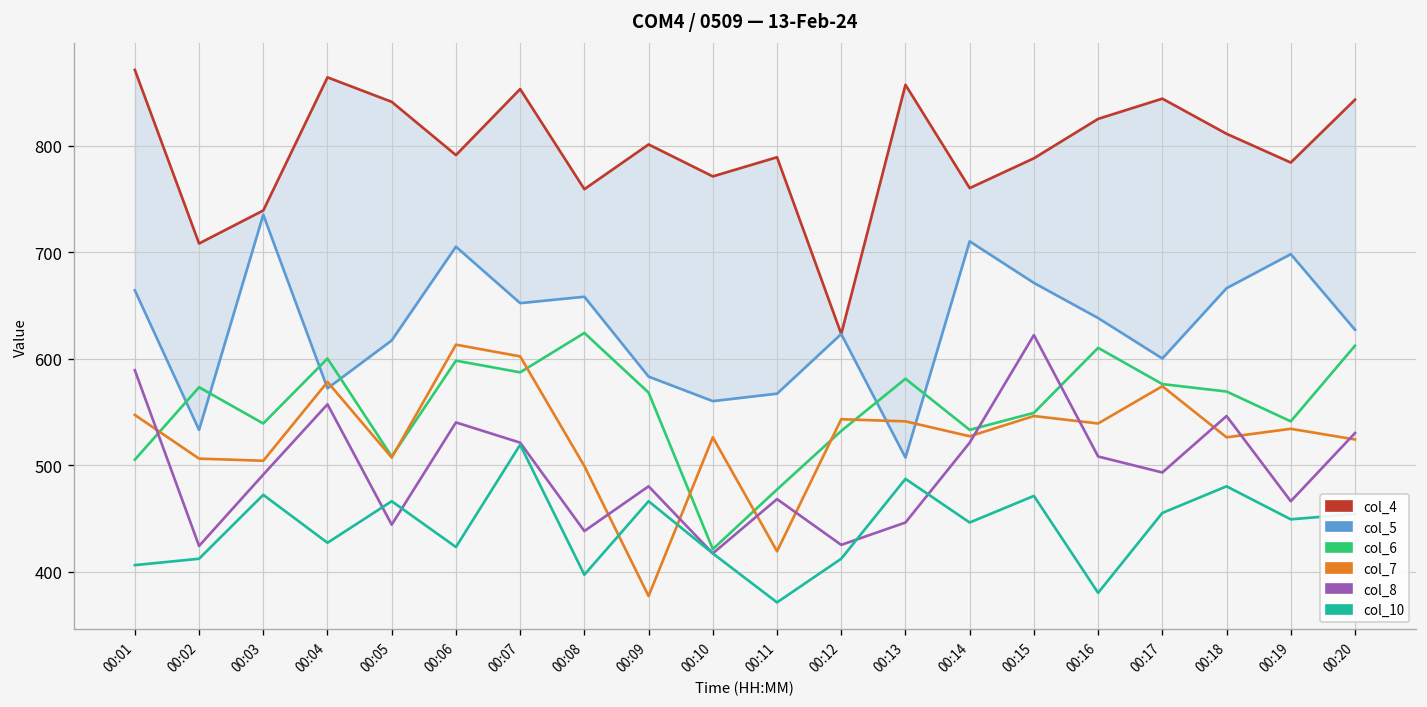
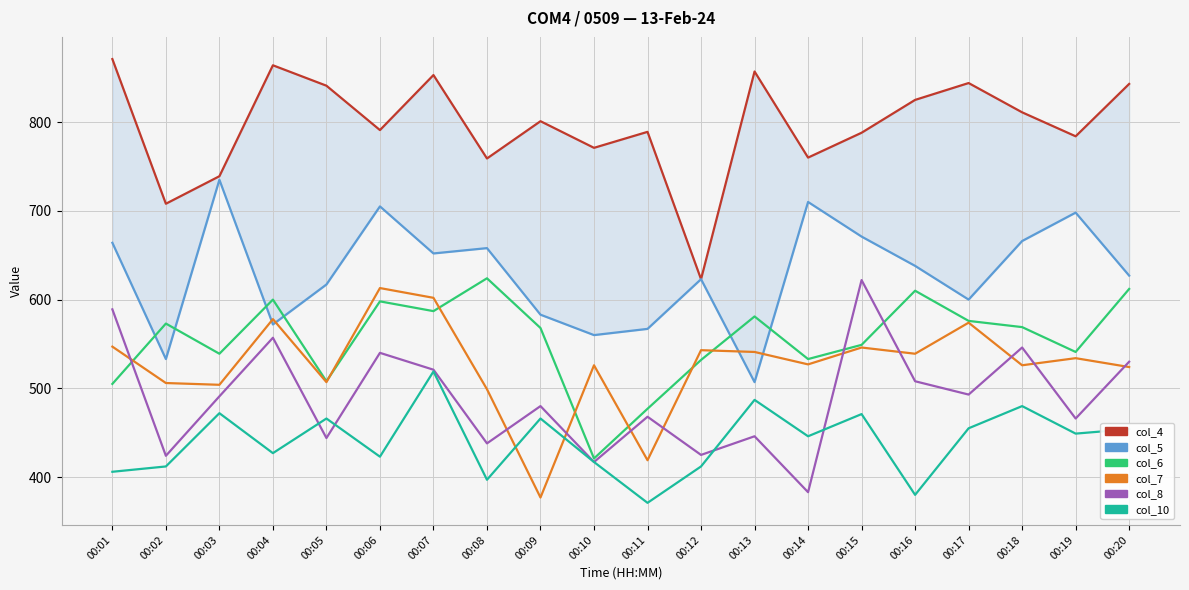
col_8, 00:14: 520 -> 380
